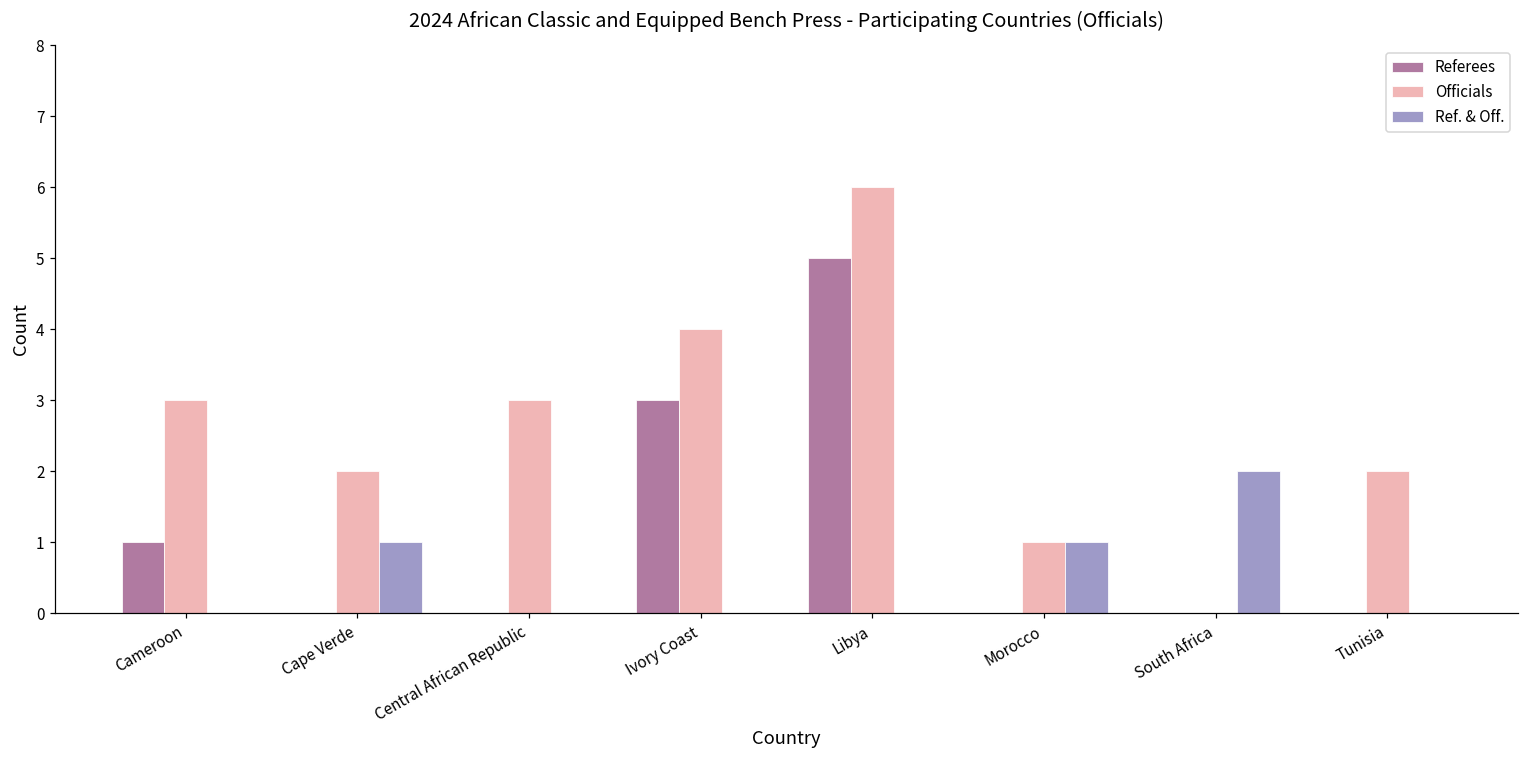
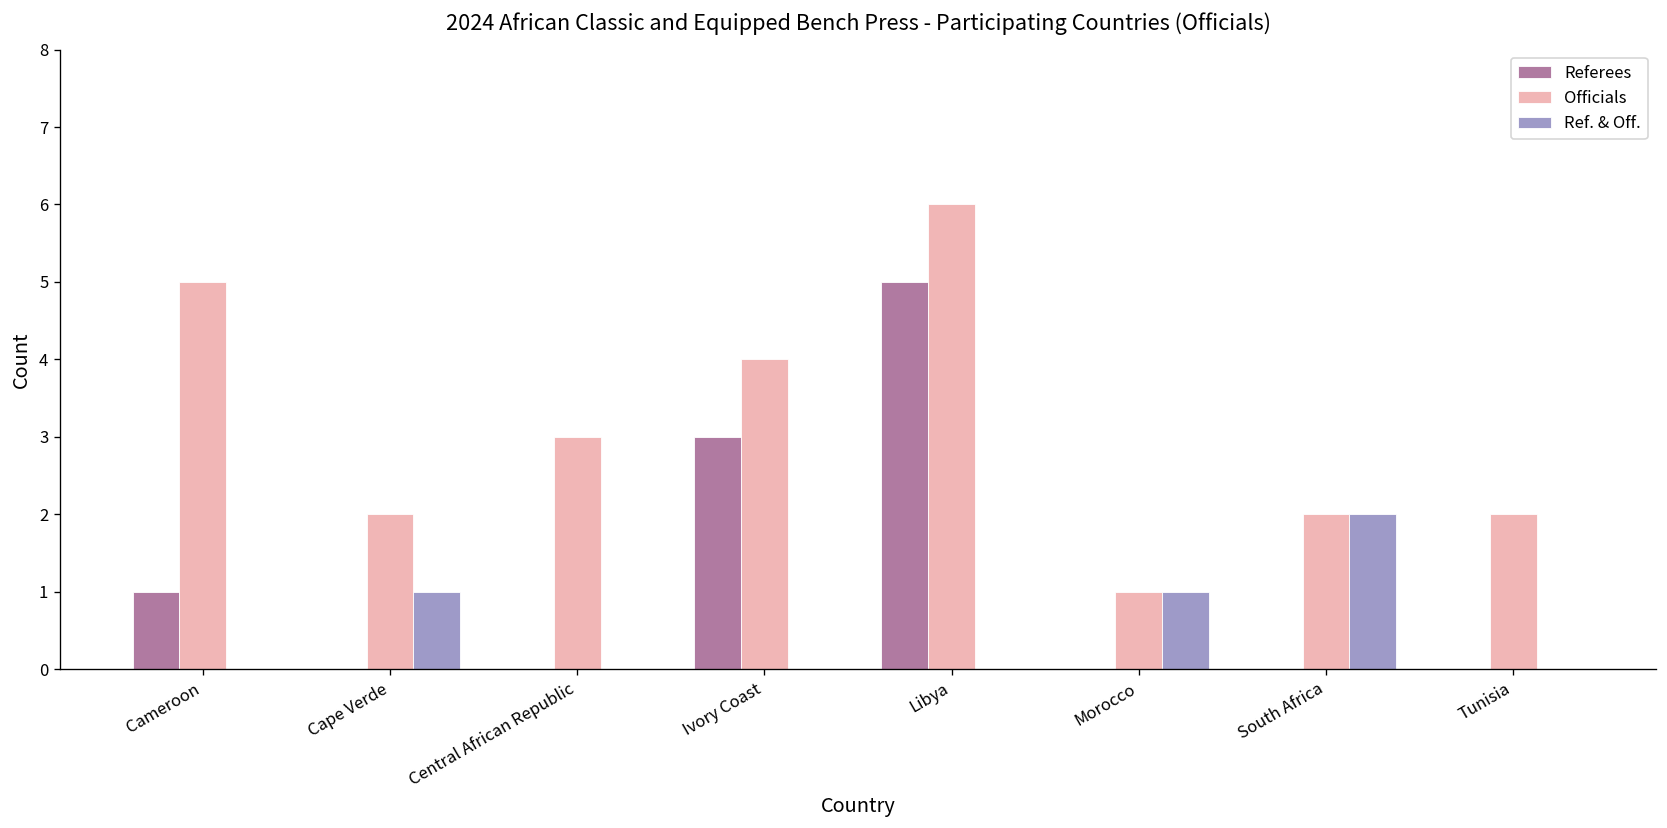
Officials, Cameroon: 3 -> 5
Officials, South Africa: 0 -> 2
